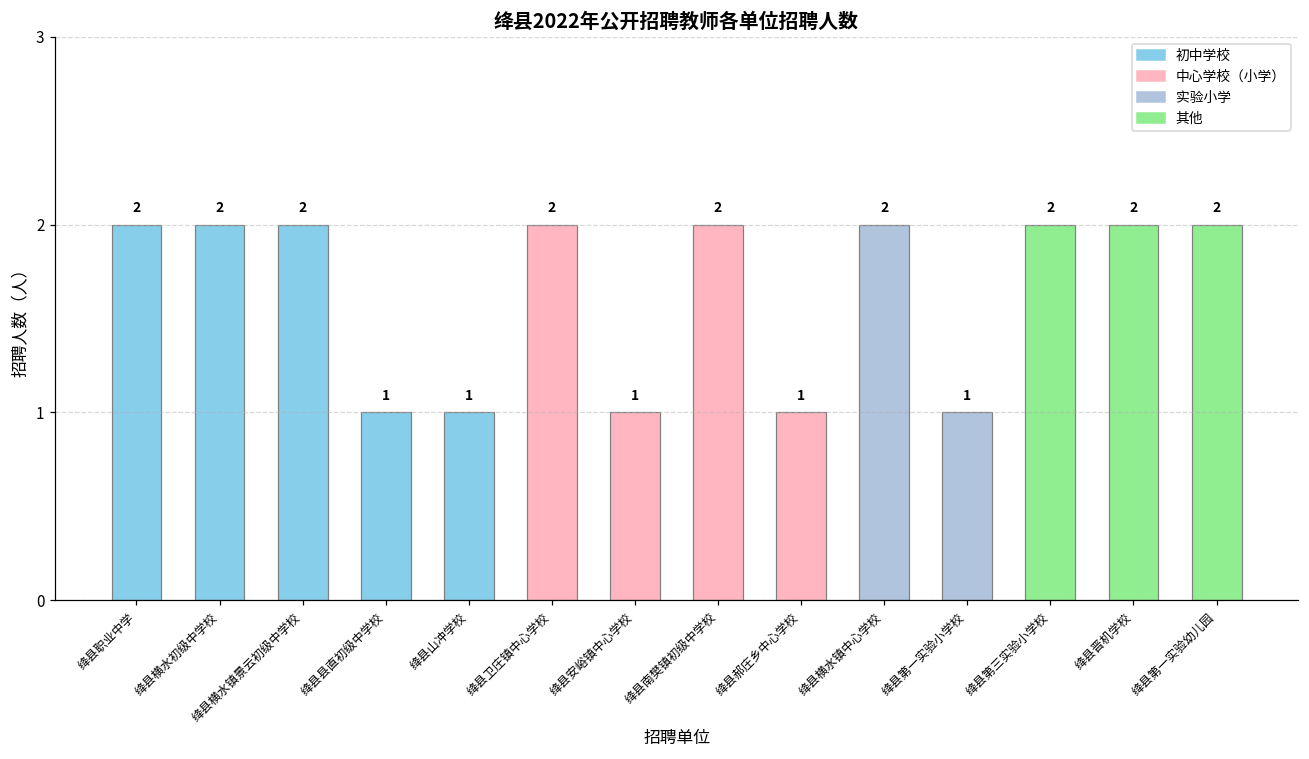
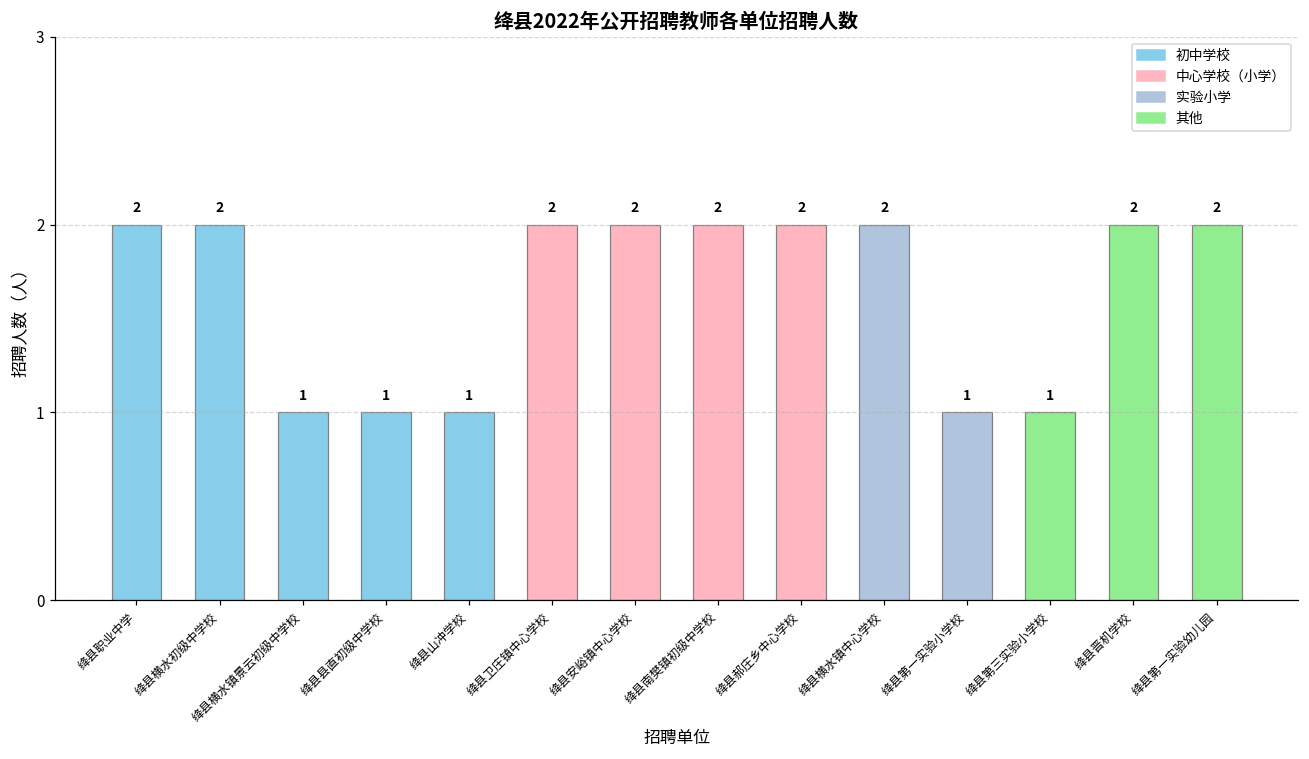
绛县横水镇景云初级中学校: 2 -> 1
绛县安峪镇中心学校: 1 -> 2
绛县郝庄乡中心学校: 1 -> 2
绛县第三实验小学校: 2 -> 1
